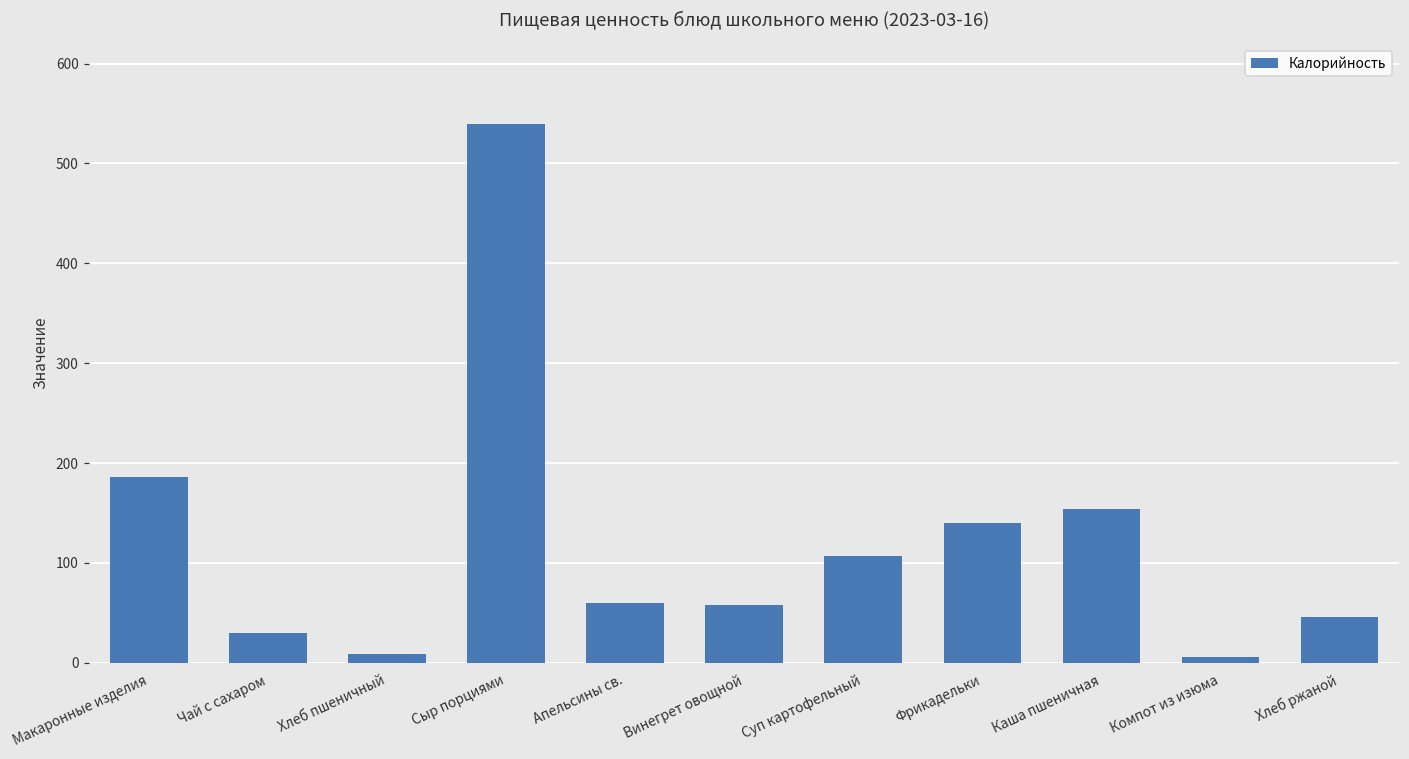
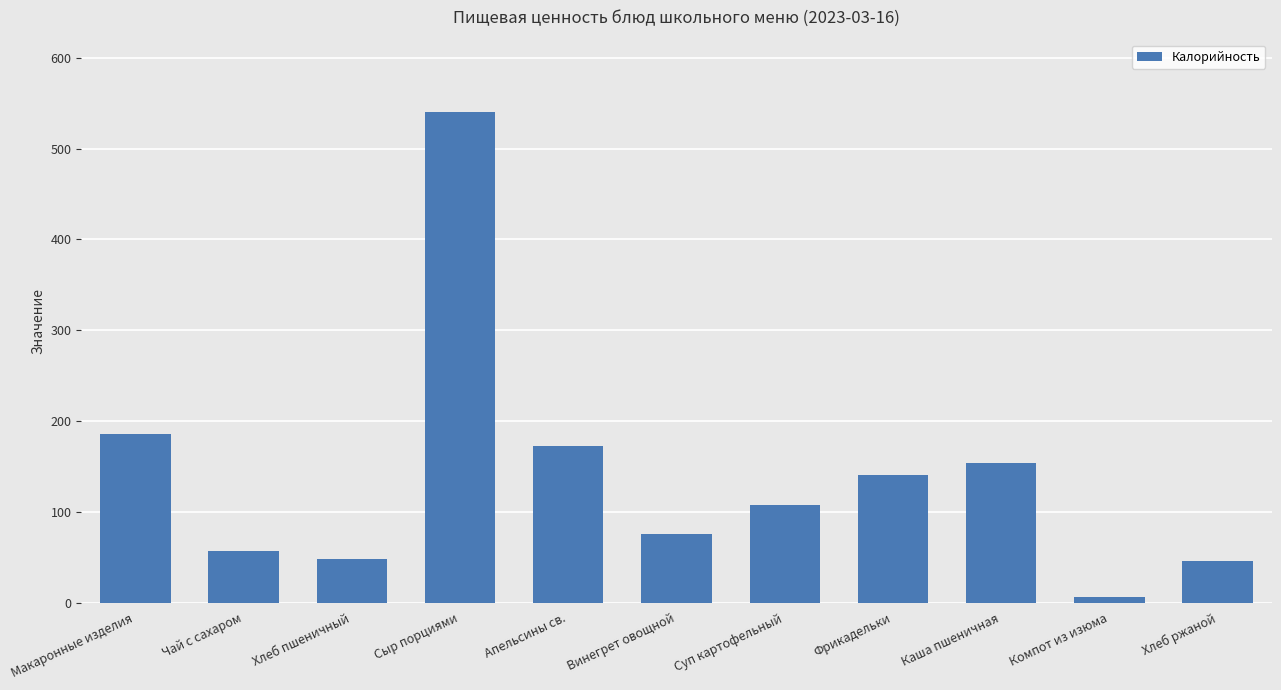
Чай с сахаром: 30 -> 60
Хлеб пшеничный: 10 -> 50
Апельсины св.: 60 -> 170
Винегрет овощной: 60 -> 80
